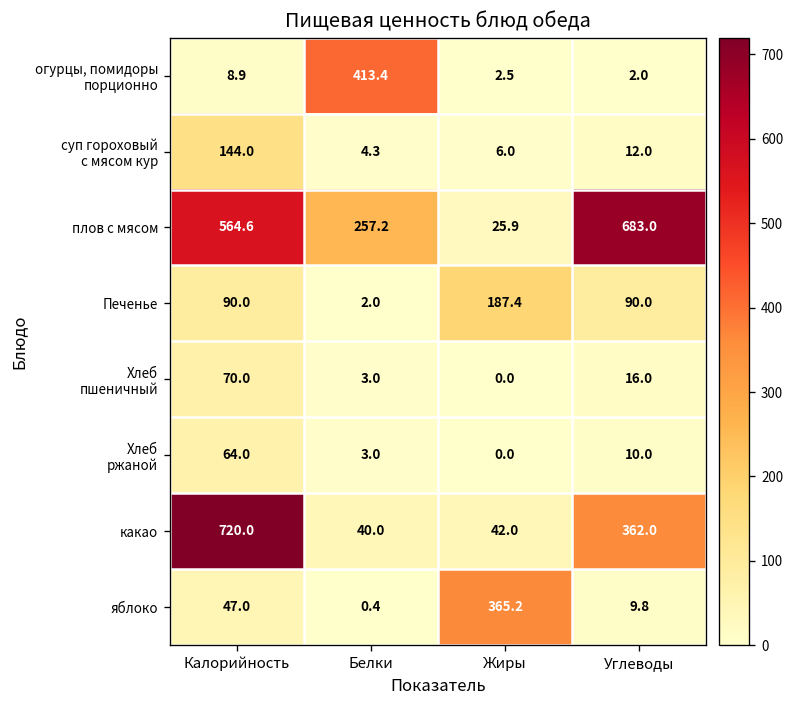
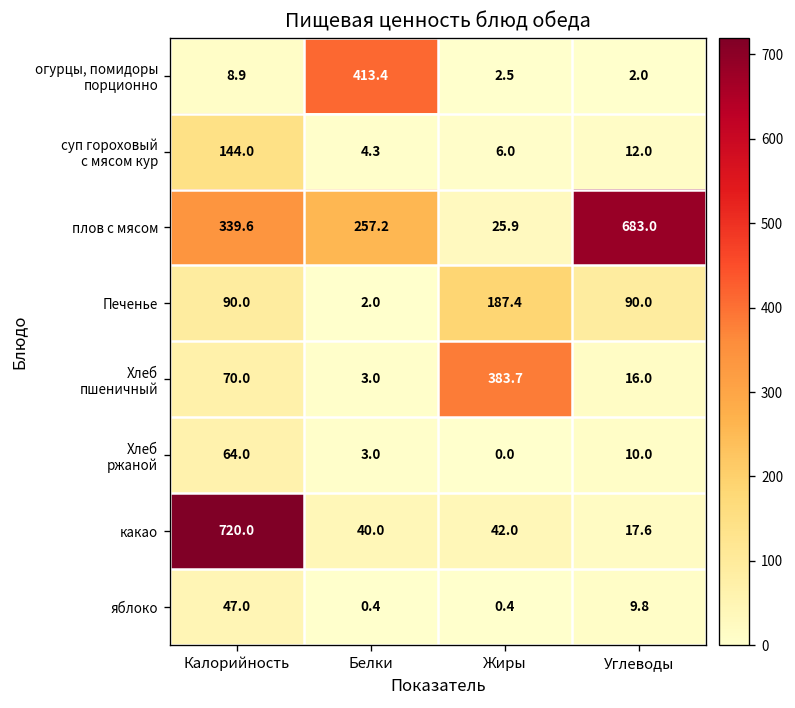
плов с мясом, Калорийность: 564.6 -> 339.6
Хлеб пшеничный, Жиры: 0.0 -> 383.7
какао, Углеводы: 362.0 -> 17.6
яблоко, Жиры: 365.2 -> 0.4
